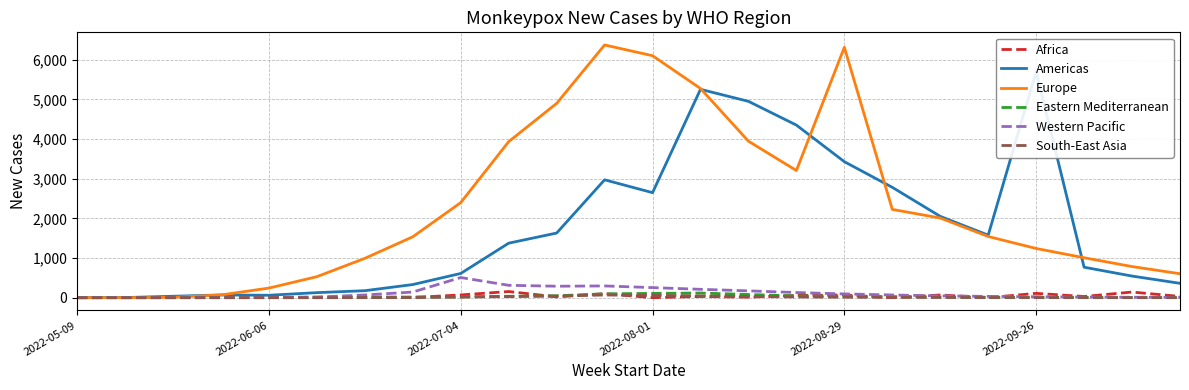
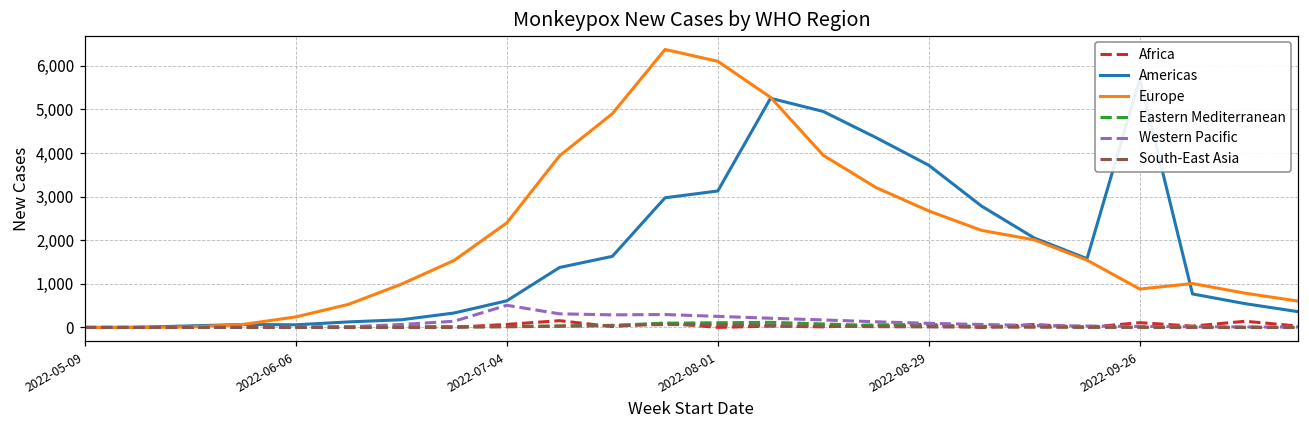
Americas, 2022-08-01: 2,600 -> 3,100
Americas, 2022-08-29: 3,400 -> 3,700
Europe, 2022-08-29: 6,300 -> 2,700
Europe, 2022-09-26: 1,200 -> 900
